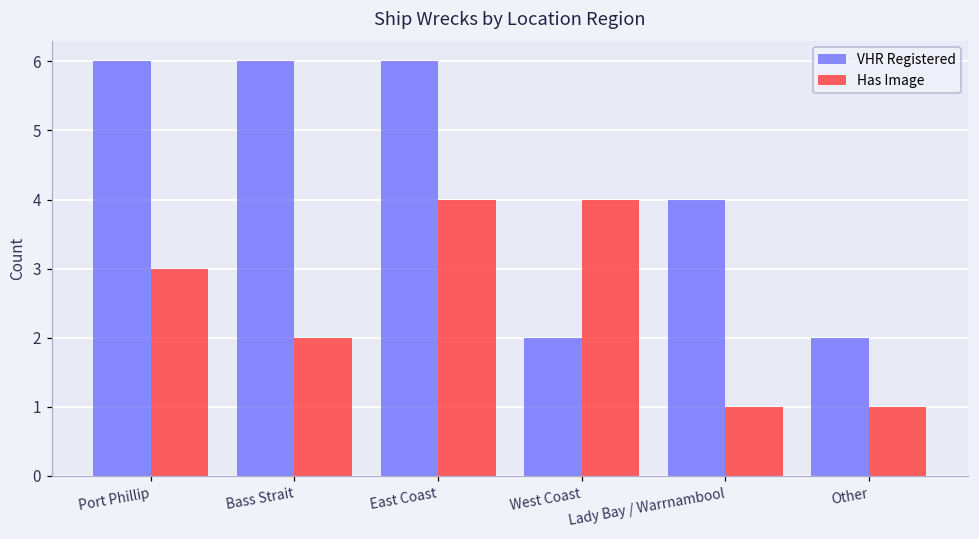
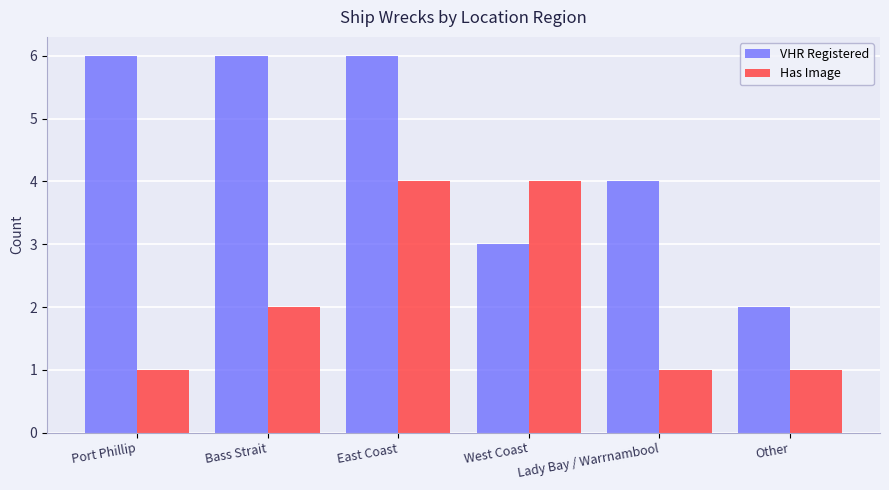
Has Image, Port Phillip: 3 -> 1
VHR Registered, West Coast: 2 -> 3
